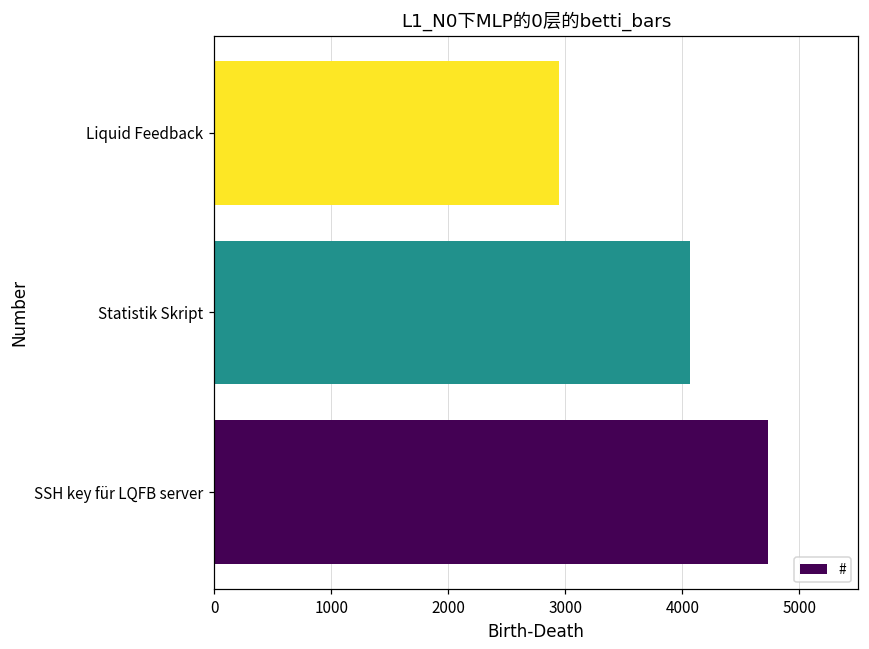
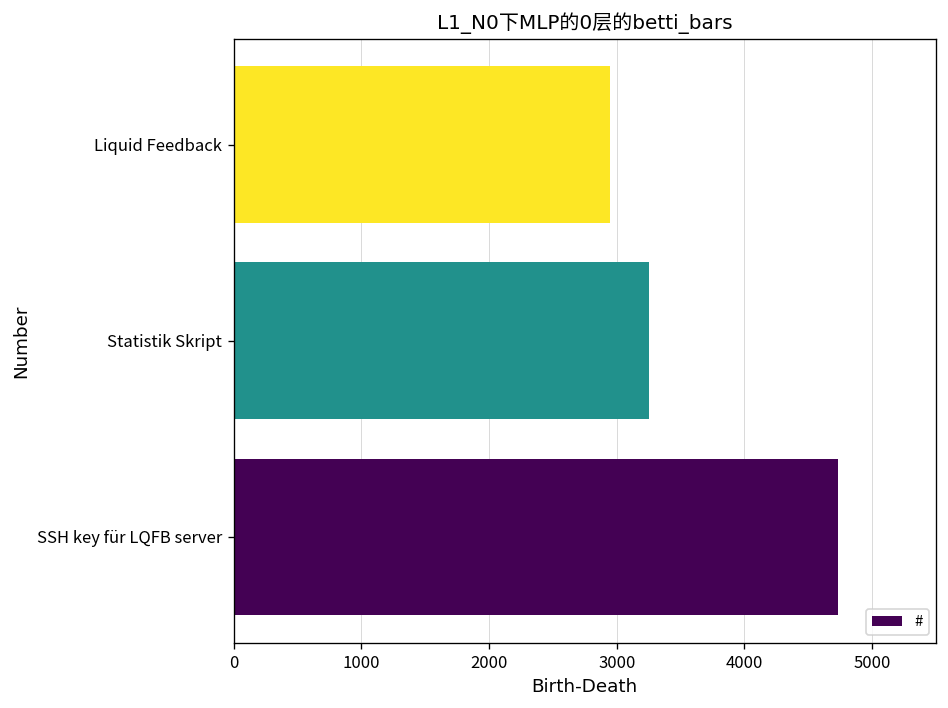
Statistik Skript: 4070 -> 3250
